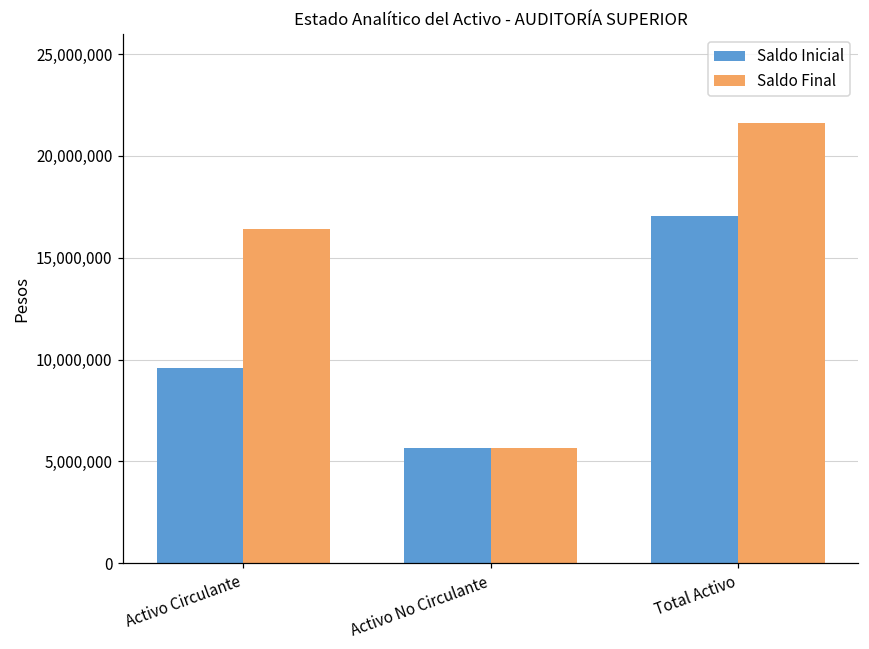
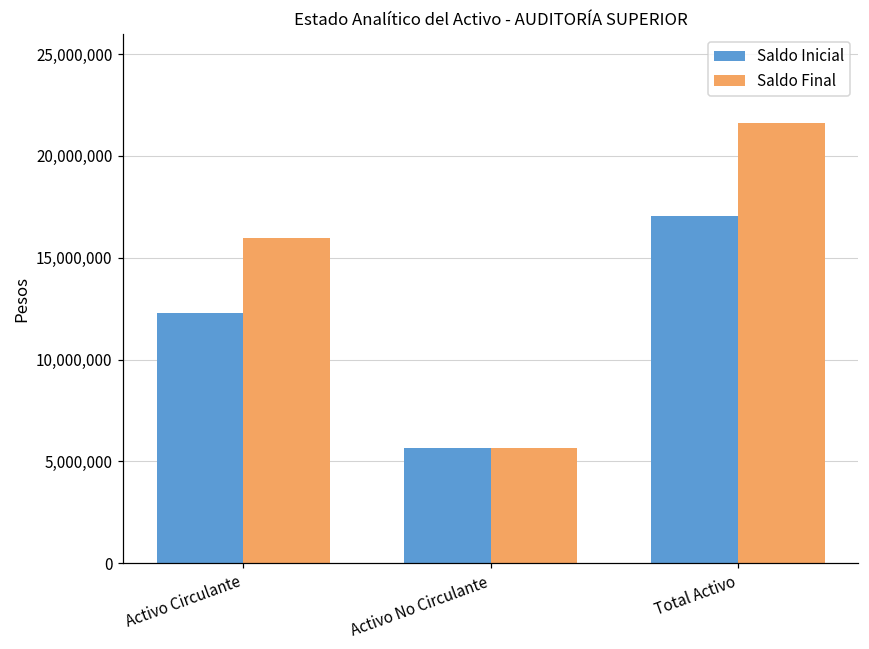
Saldo Inicial, Activo Circulante: 9,600,000 -> 12,300,000
Saldo Final, Activo Circulante: 16,400,000 -> 16,000,000
